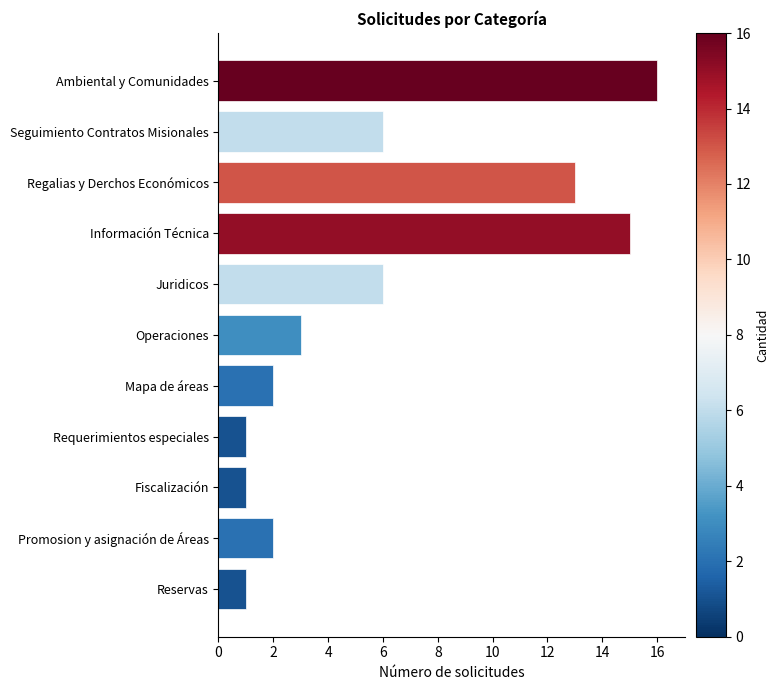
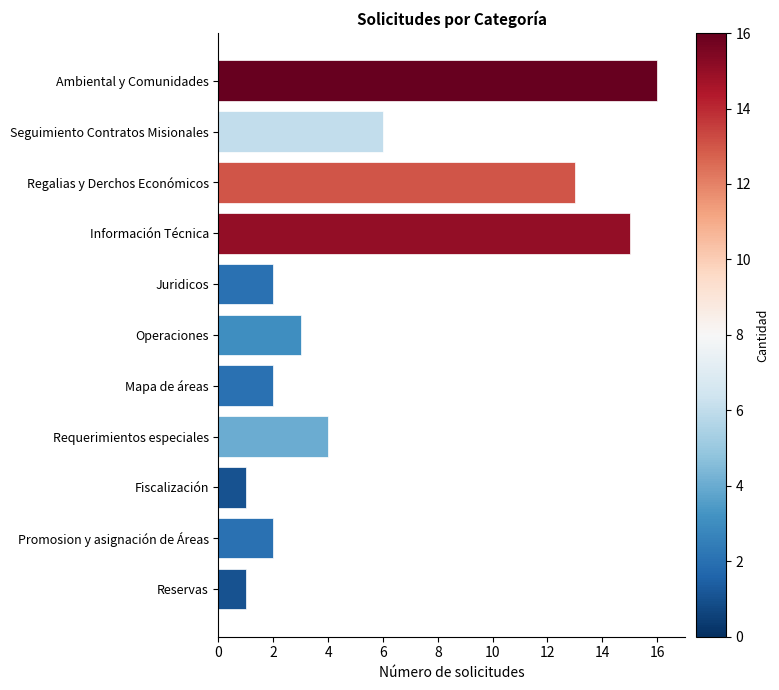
Juridicos: 6 -> 2
Requerimientos especiales: 1 -> 4
